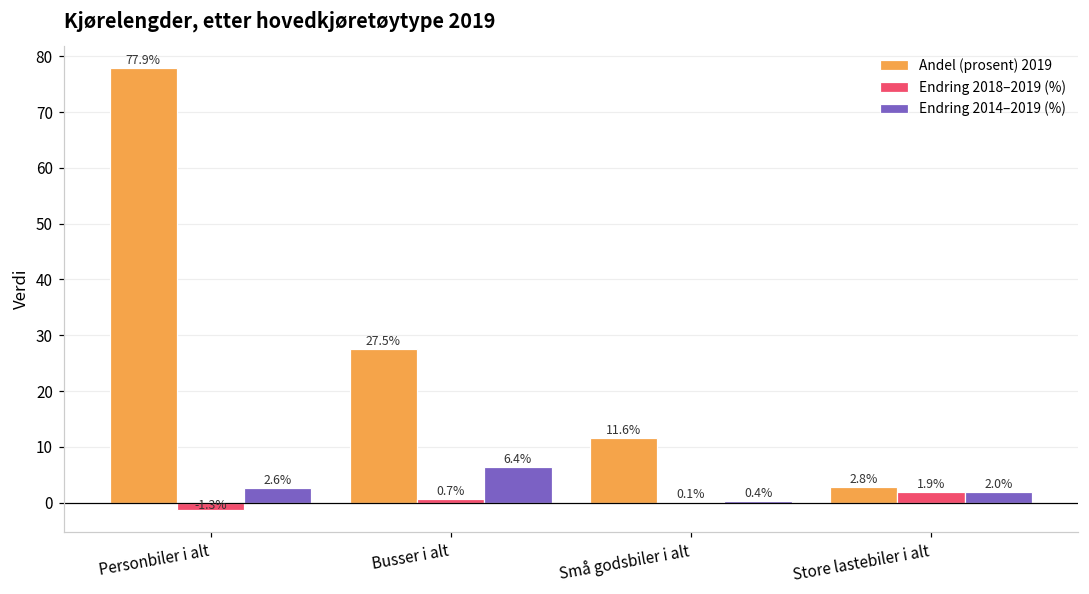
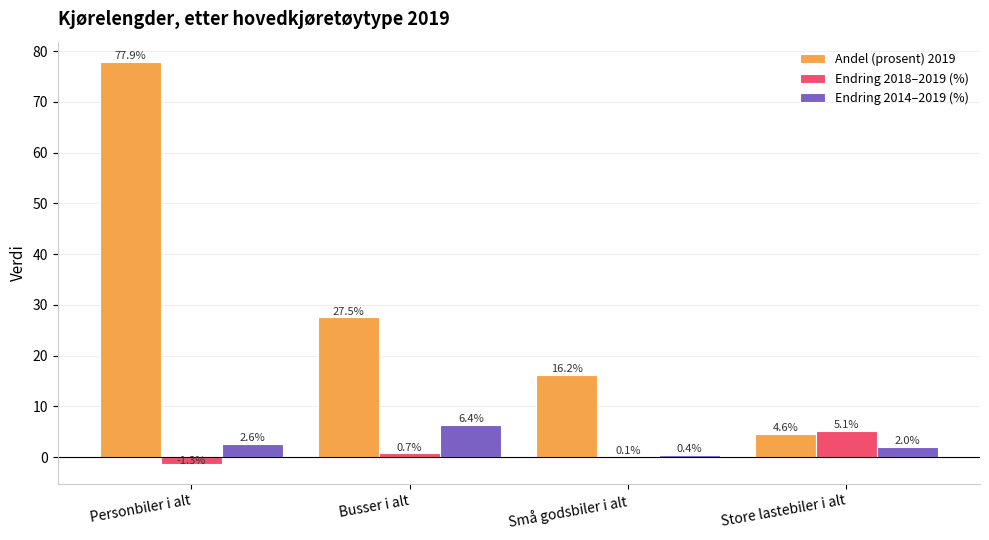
Andel (prosent) 2019, Små godsbiler i alt: 11.6% -> 16.2%
Andel (prosent) 2019, Store lastebiler i alt: 2.8% -> 4.6%
Endring 2018–2019 (%), Store lastebiler i alt: 1.9% -> 5.1%
